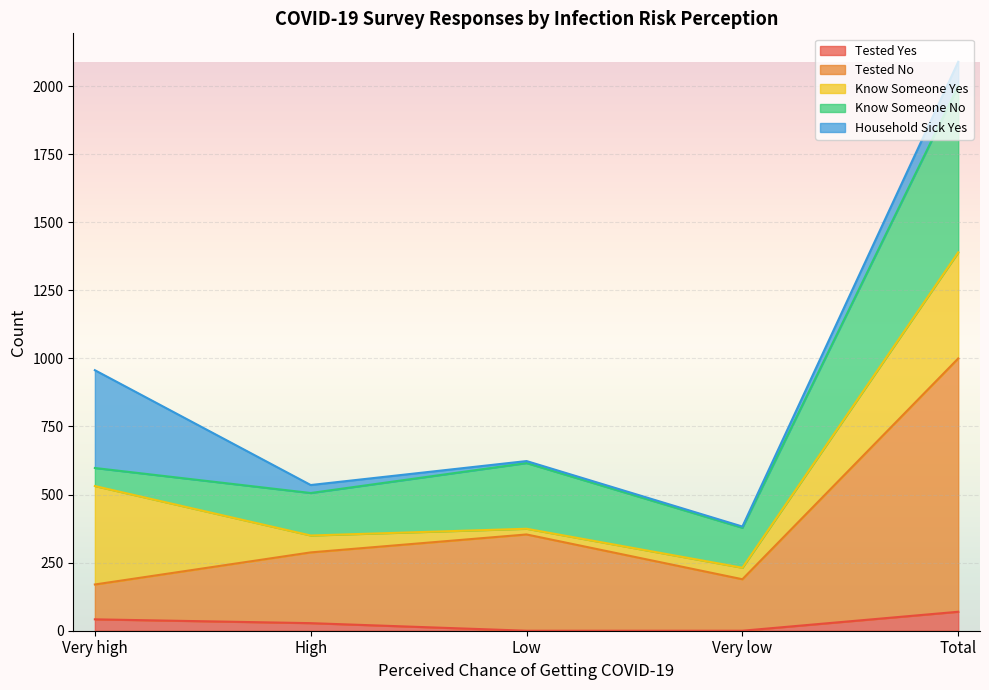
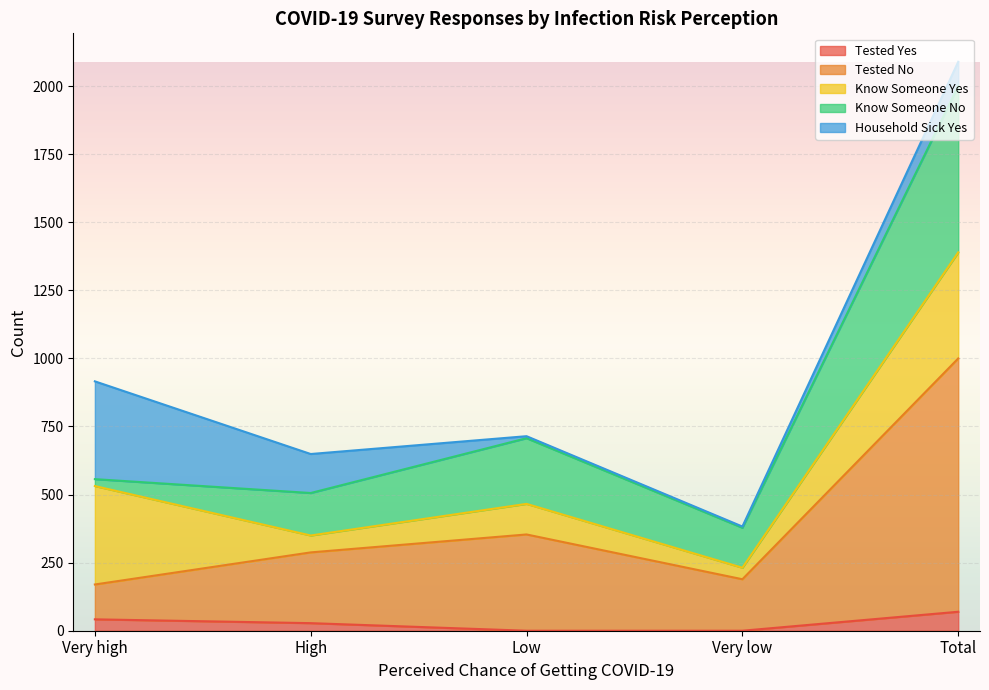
Know Someone No, Very high: 70 -> 30
Household Sick Yes, High: 30 -> 140
Know Someone Yes, Low: 20 -> 110
